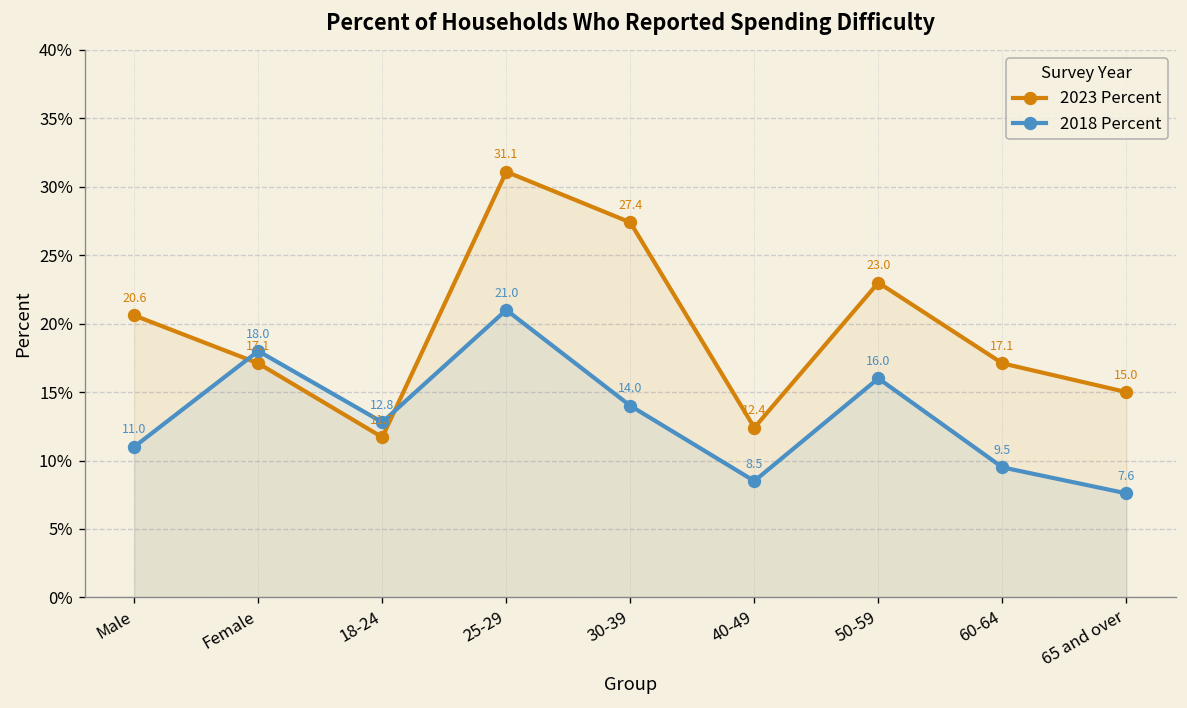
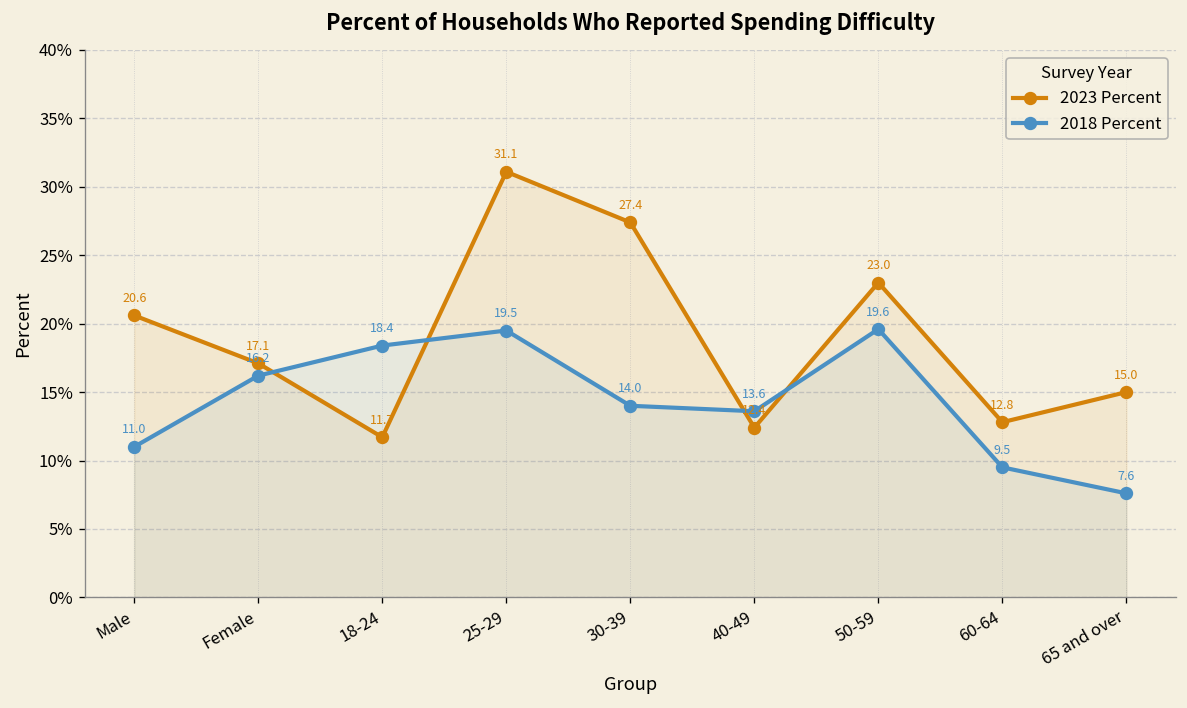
2018 Percent, Female: 18.0 -> 16.2
2018 Percent, 18-24: 12.8 -> 18.4
2018 Percent, 25-29: 21.0 -> 19.5
2018 Percent, 40-49: 8.5 -> 13.6
2018 Percent, 50-59: 16.0 -> 19.6
2023 Percent, 60-64: 17.1 -> 12.8
